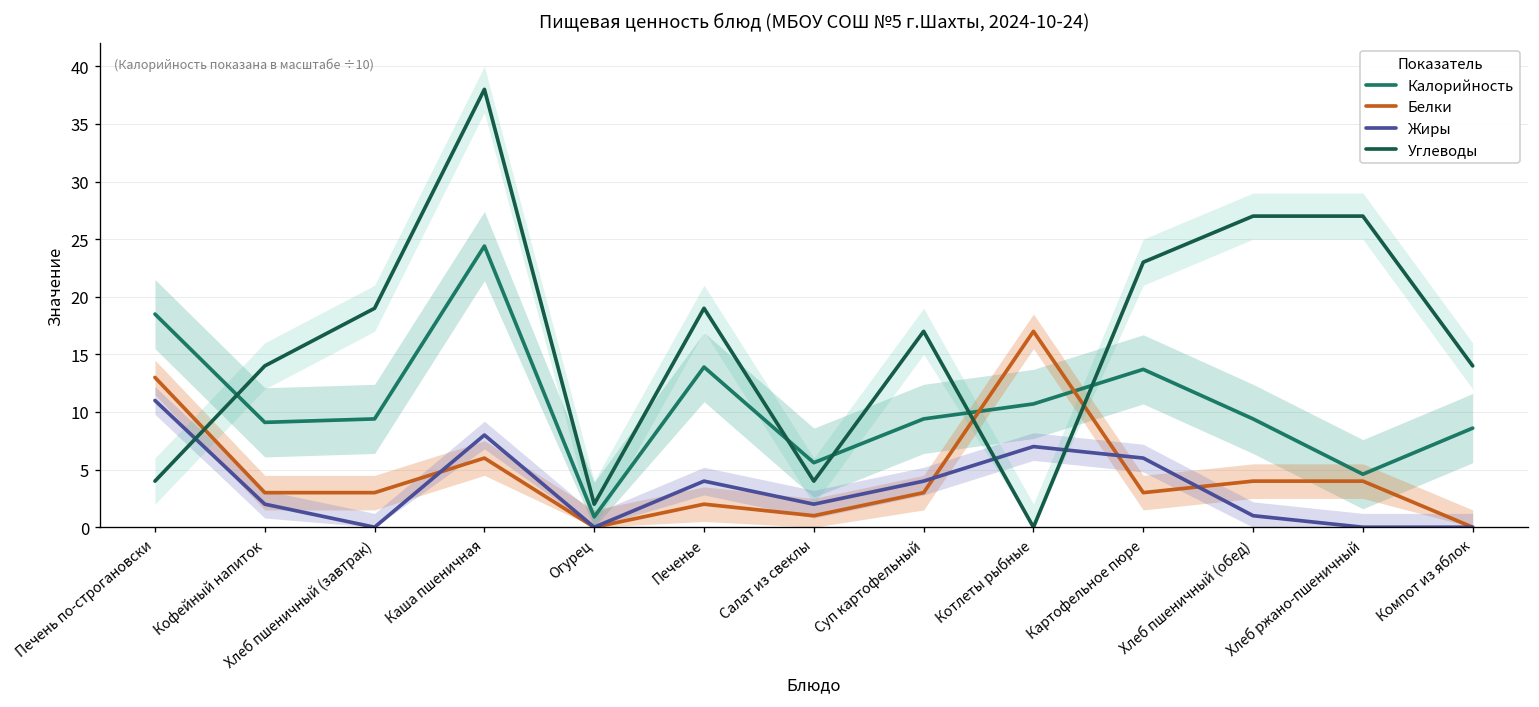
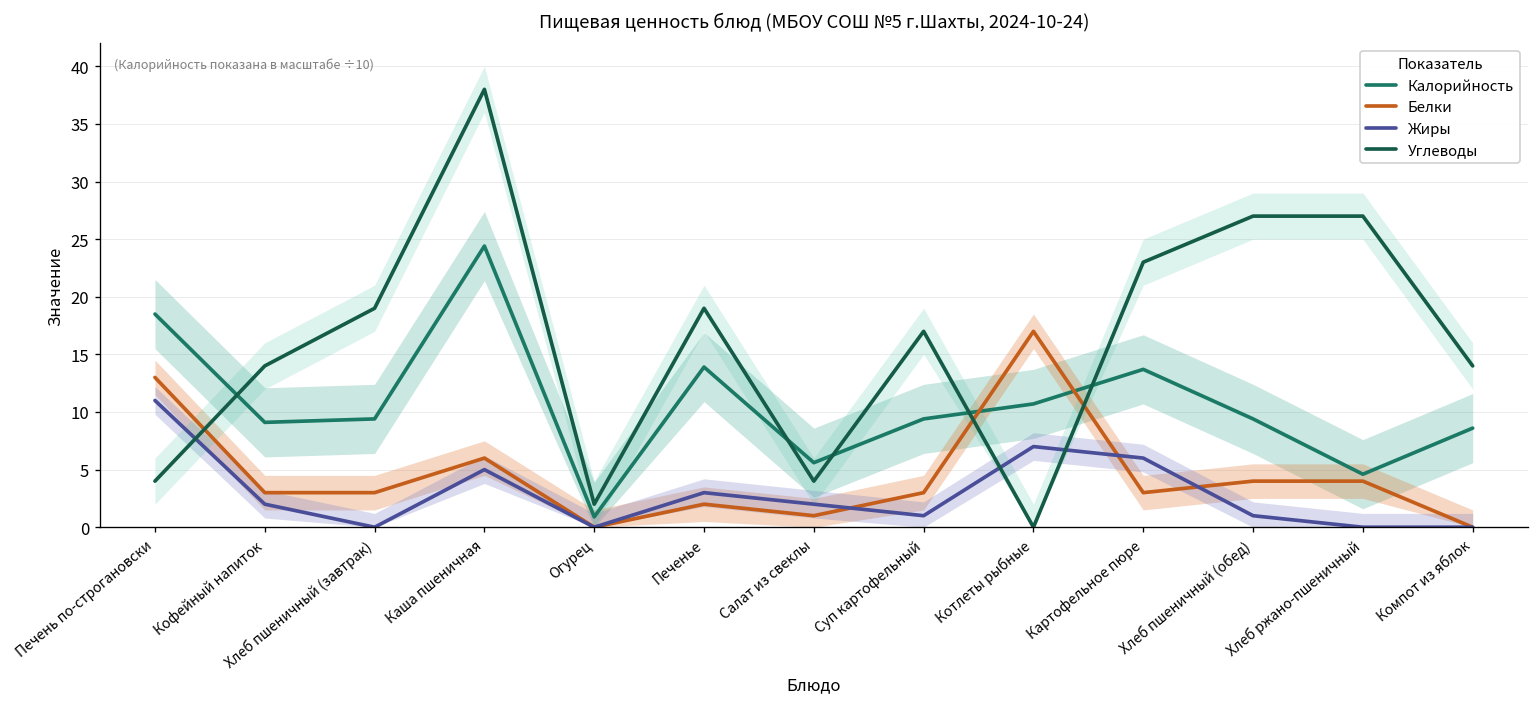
Жиры, Каша пшеничная: 8 -> 5
Жиры, Печенье: 4 -> 3
Жиры, Суп картофельный: 4 -> 1
